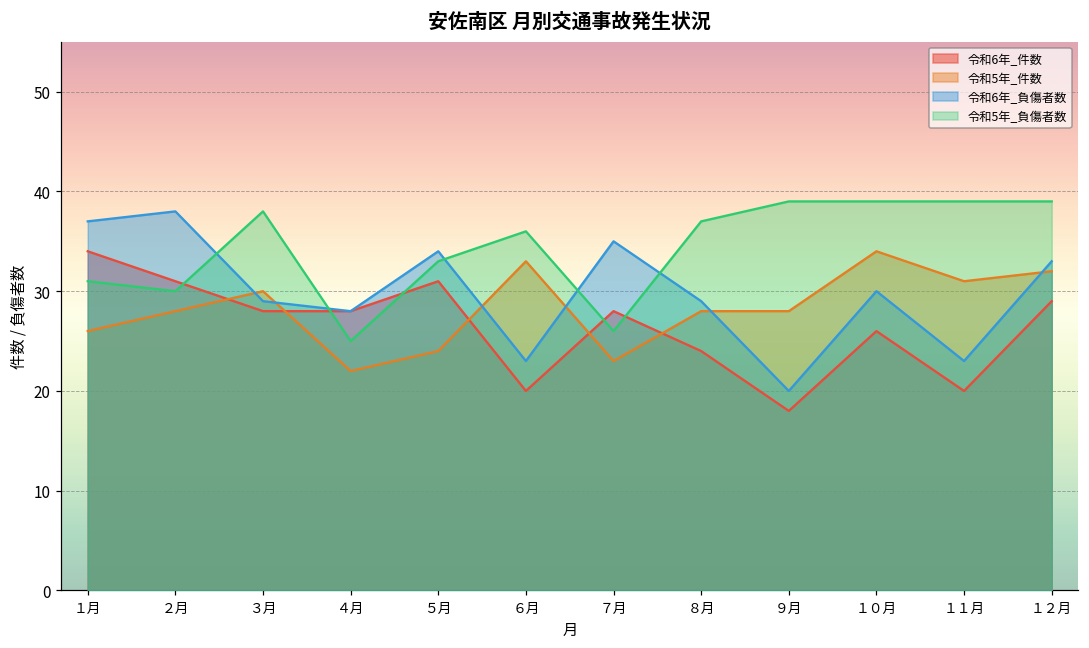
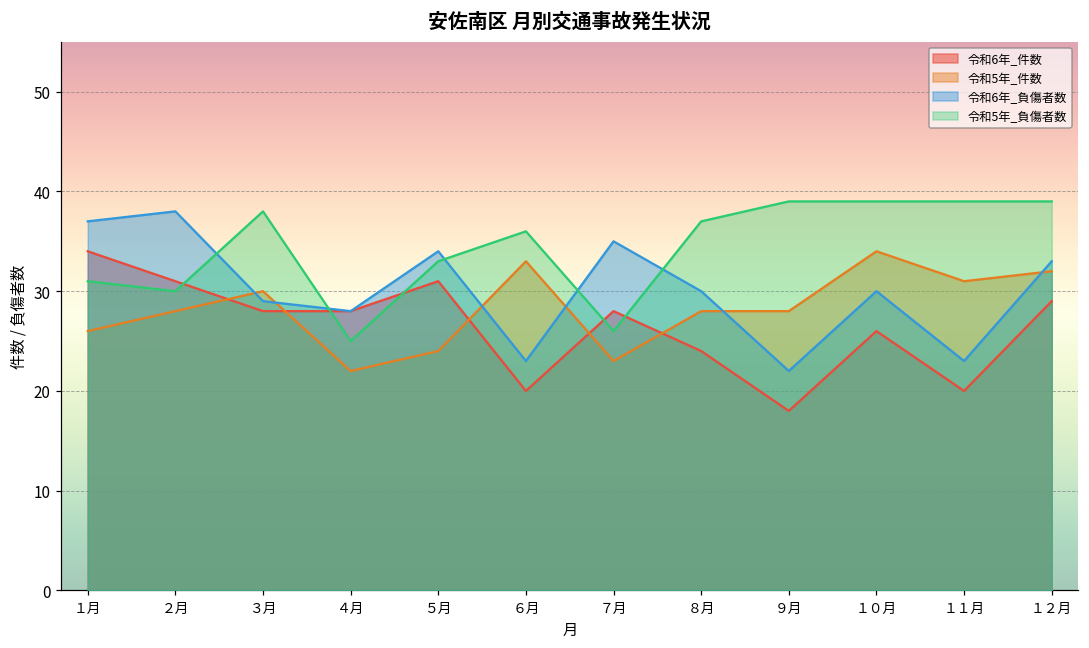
令和6年_負傷者数, ８月: 29 -> 30
令和6年_負傷者数, ９月: 20 -> 22
